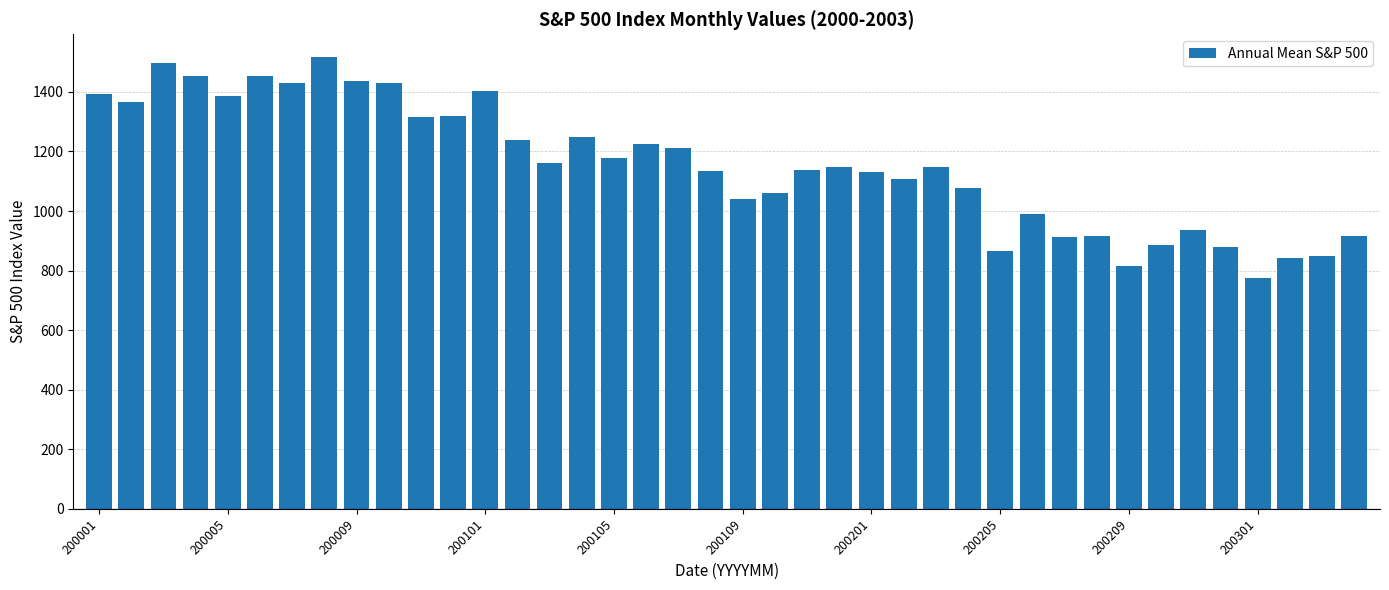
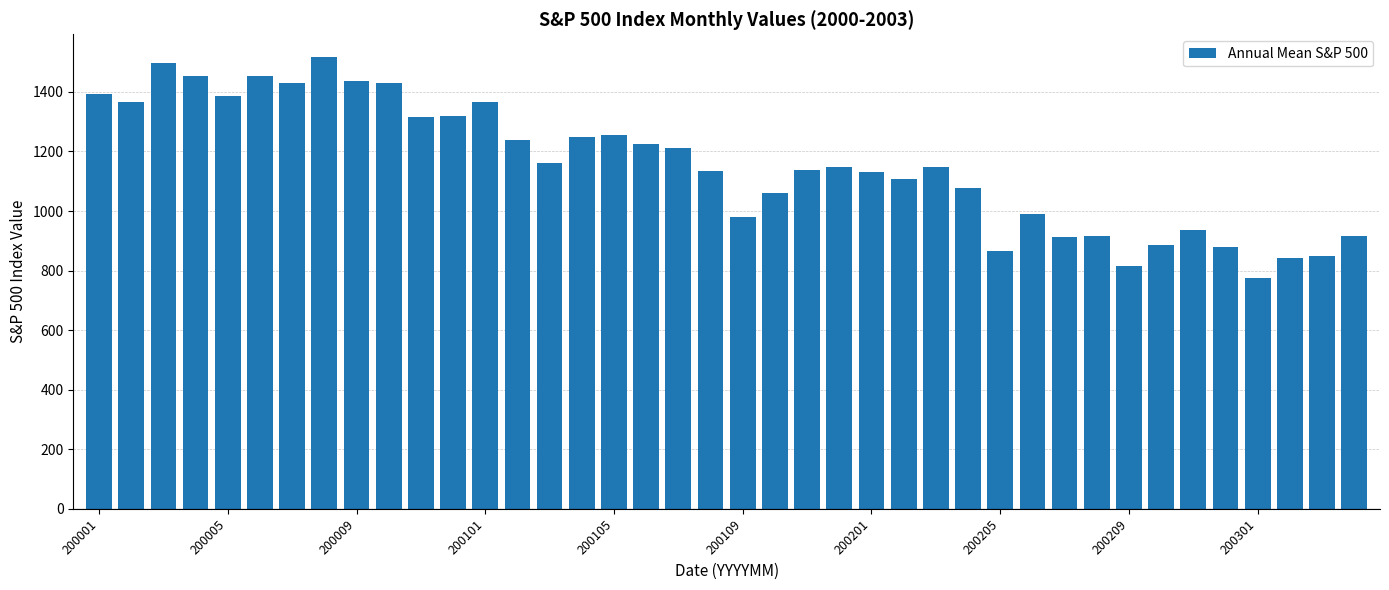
200101: 1400 -> 1370
200105: 1180 -> 1260
200109: 1040 -> 980
